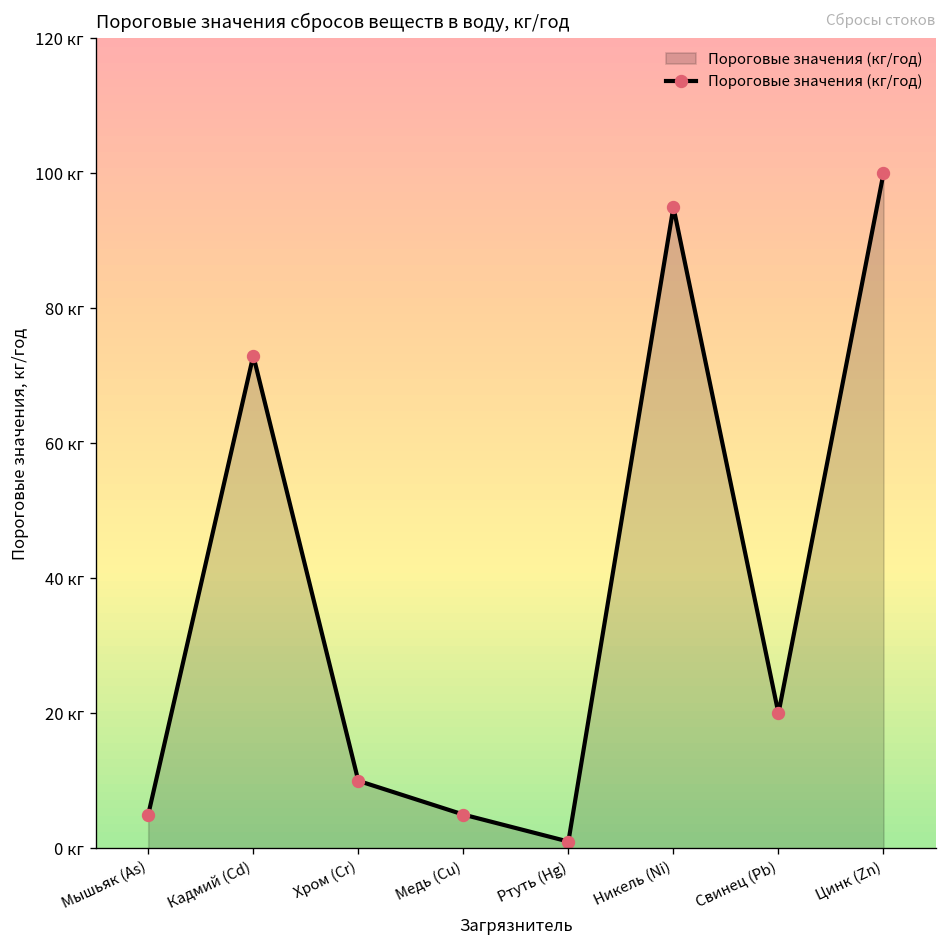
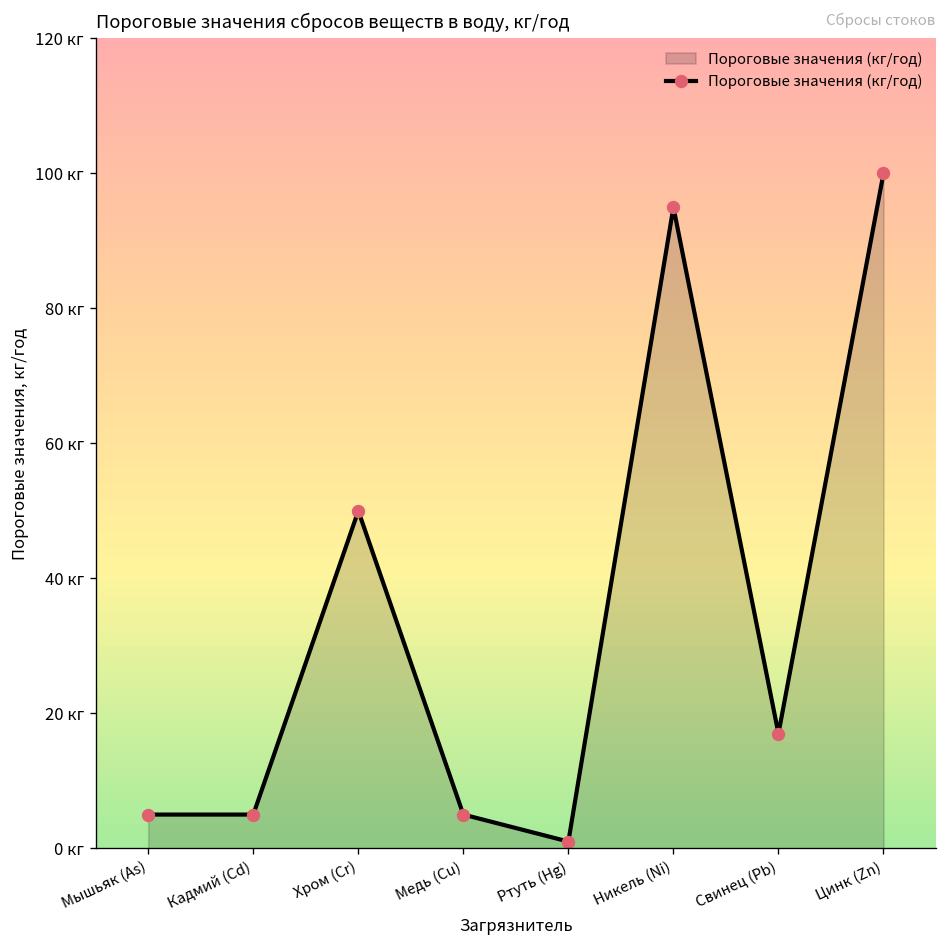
Кадмий (Cd): 73 кг -> 5 кг
Хром (Cr): 10 кг -> 50 кг
Свинец (Pb): 20 кг -> 17 кг
